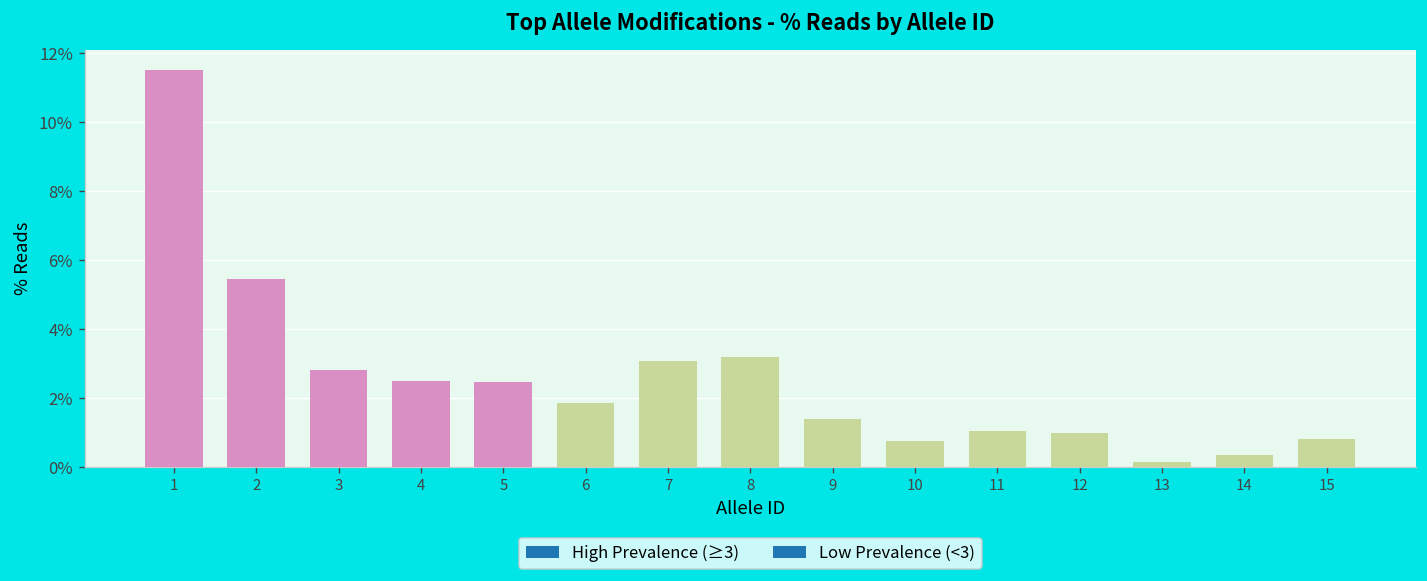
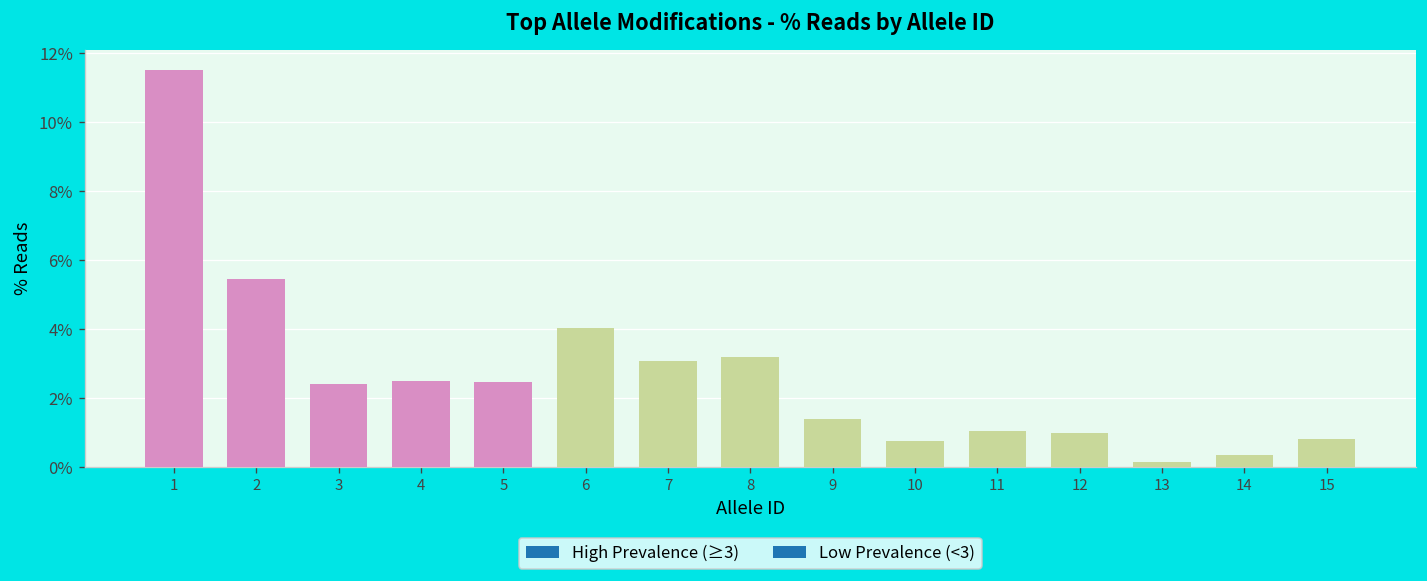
3: 2.8% -> 2.4%
6: 1.9% -> 4.0%
